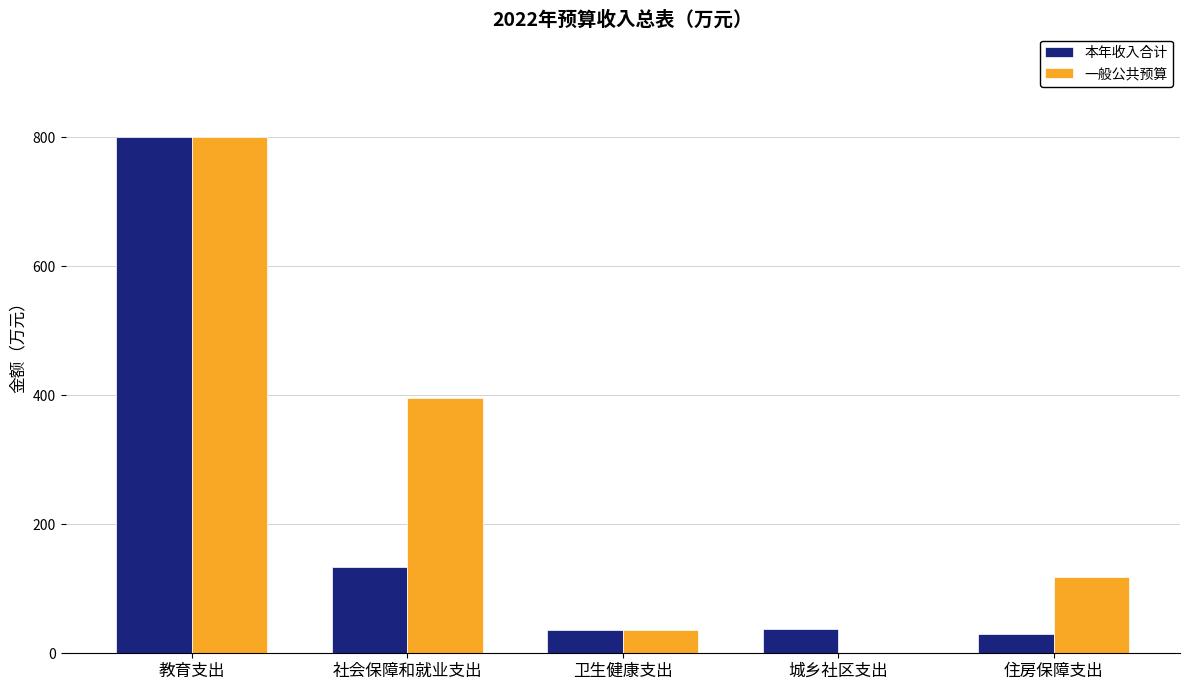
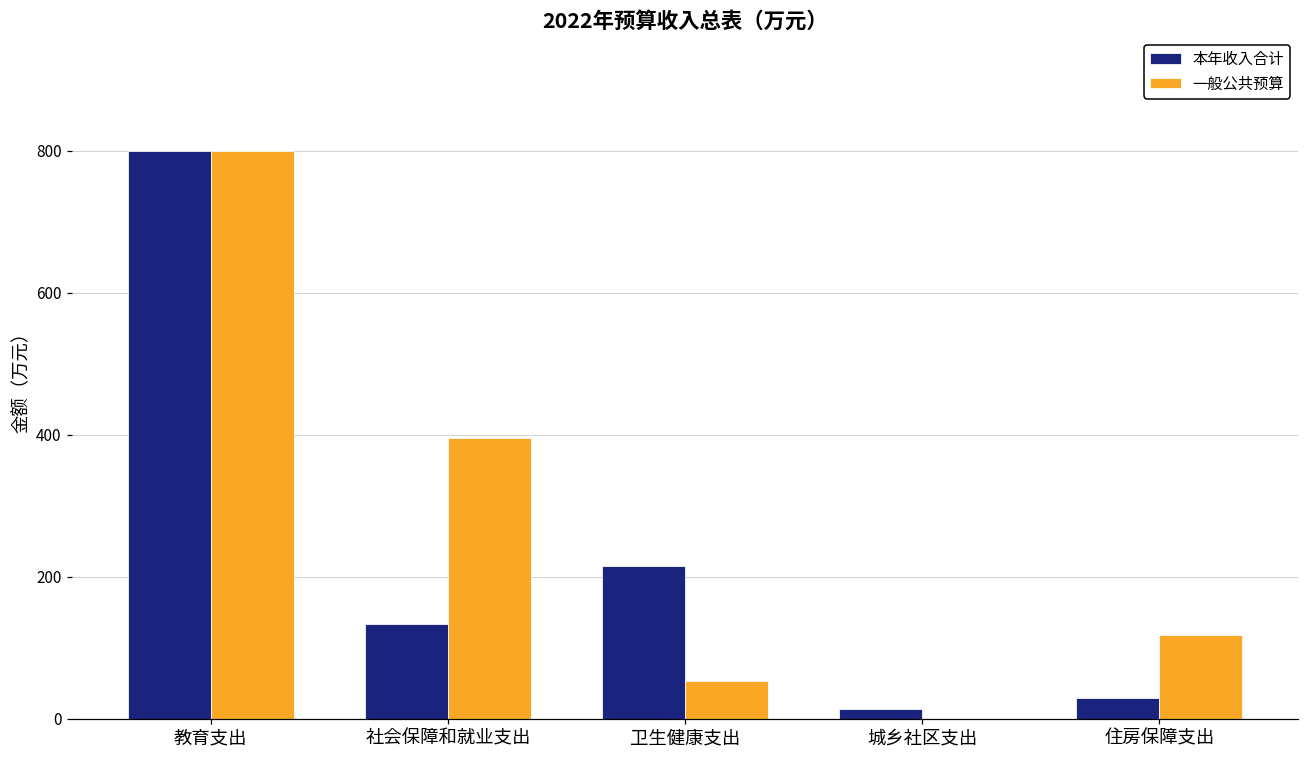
本年收入合计, 卫生健康支出: 40 -> 210
一般公共预算, 卫生健康支出: 40 -> 50
本年收入合计, 城乡社区支出: 40 -> 10
